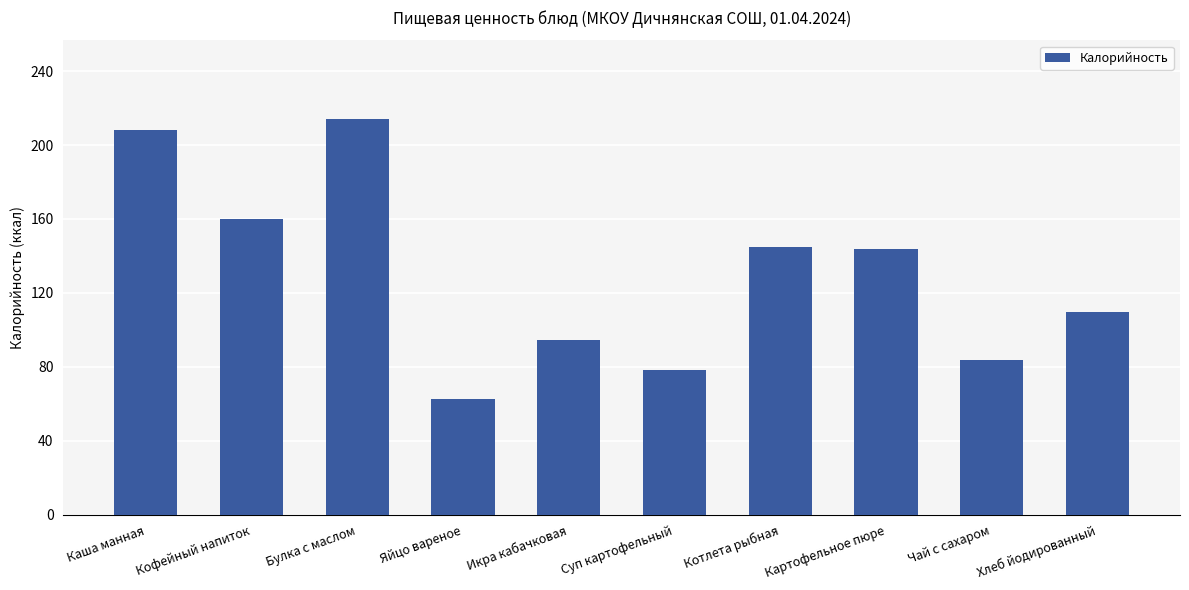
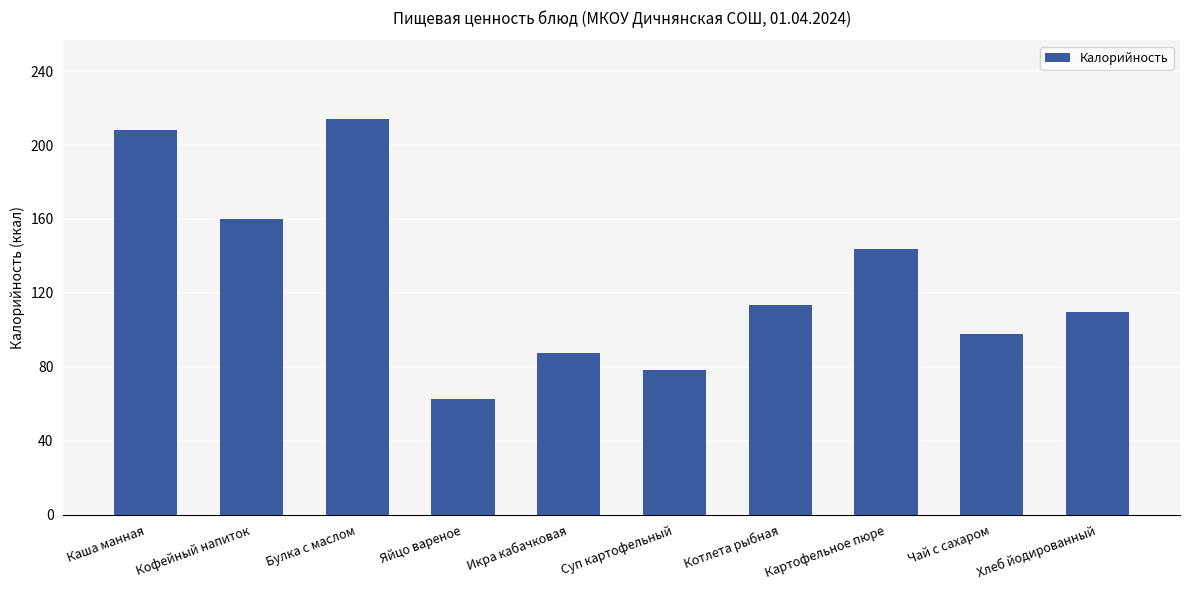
Икра кабачковая: 95 -> 88
Котлета рыбная: 145 -> 113
Чай с сахаром: 84 -> 98
